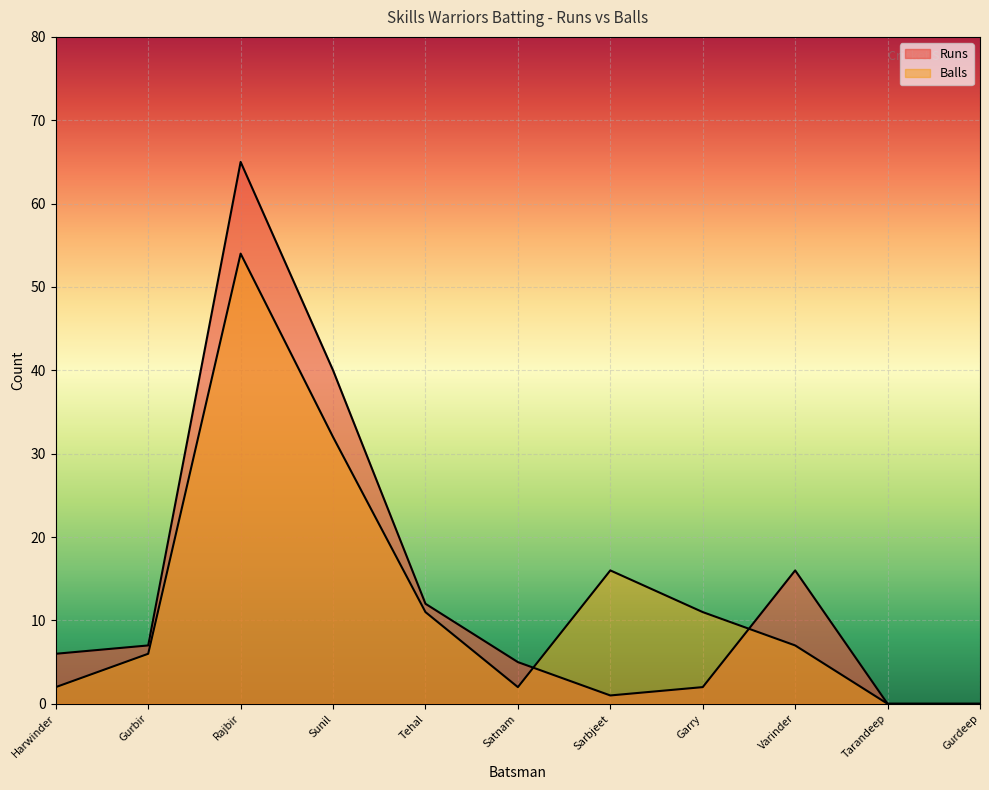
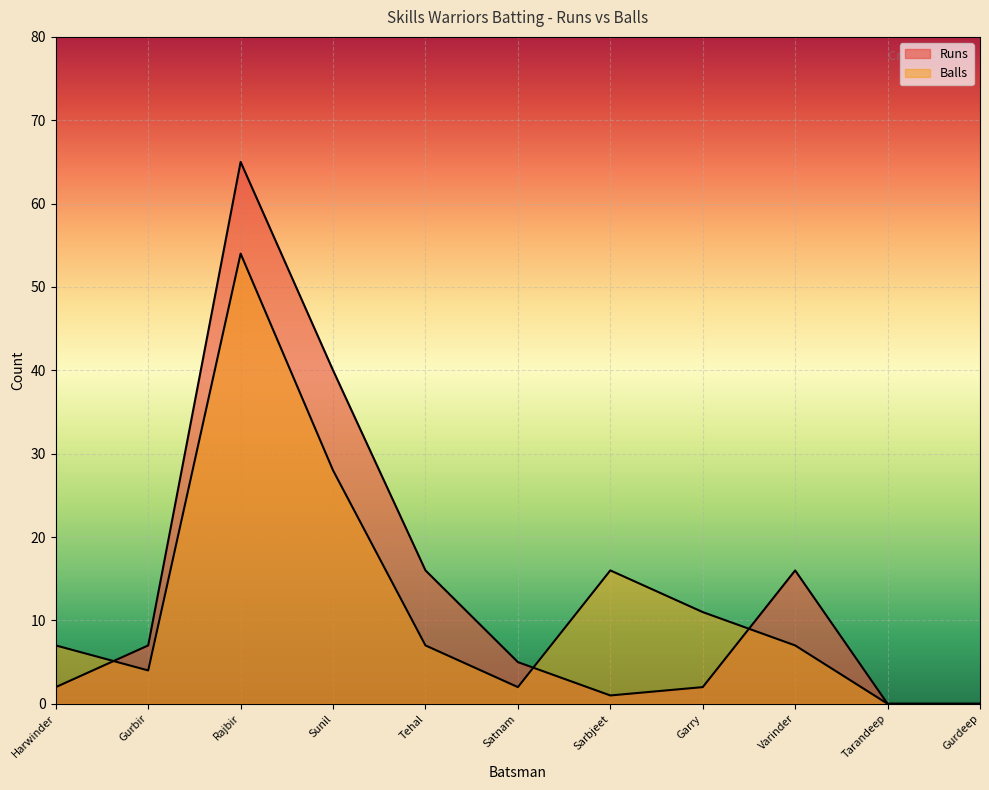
Runs, Harwinder: 6 -> 2
Balls, Harwinder: 2 -> 7
Balls, Gurbir: 6 -> 4
Balls, Sunil: 32 -> 28
Runs, Tehal: 12 -> 16
Balls, Tehal: 11 -> 7
